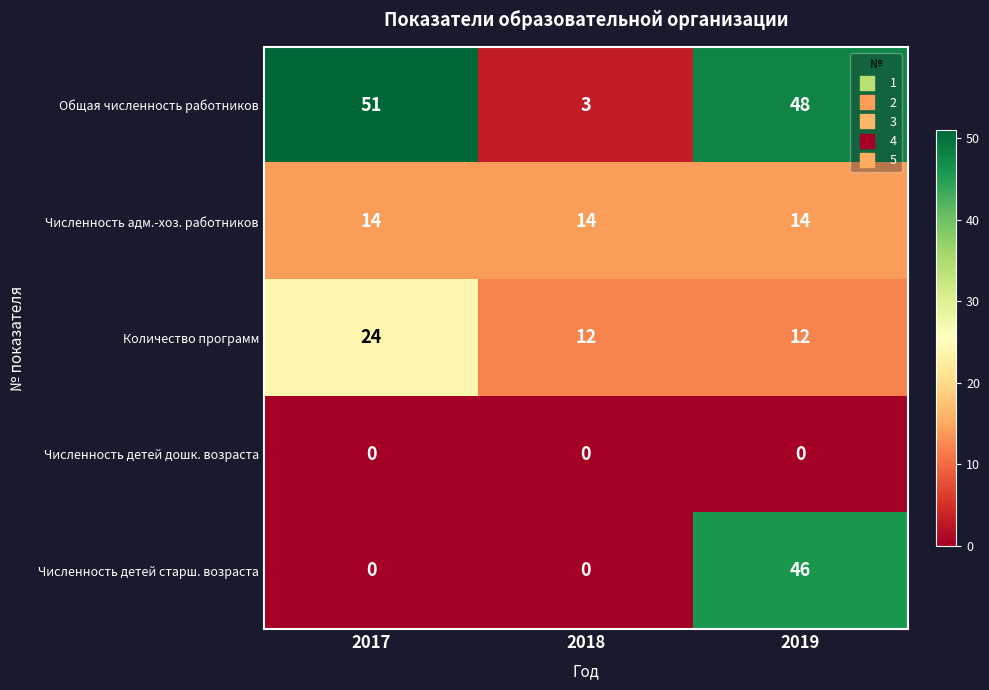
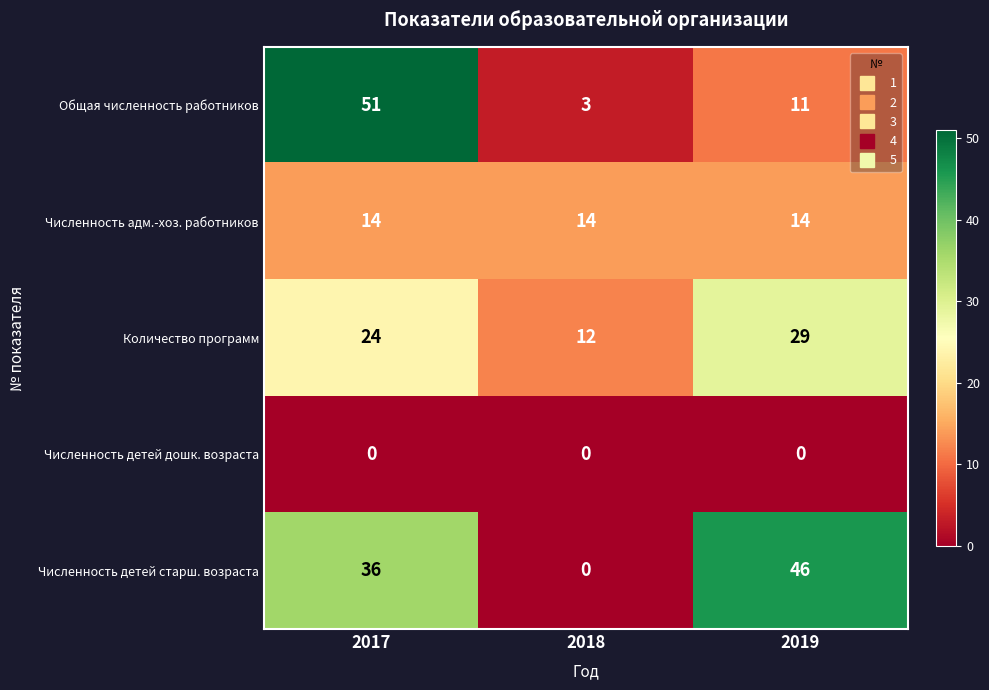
Общая численность работников, 2019: 48 -> 11
Количество программ, 2019: 12 -> 29
Численность детей старш. возраста, 2017: 0 -> 36
